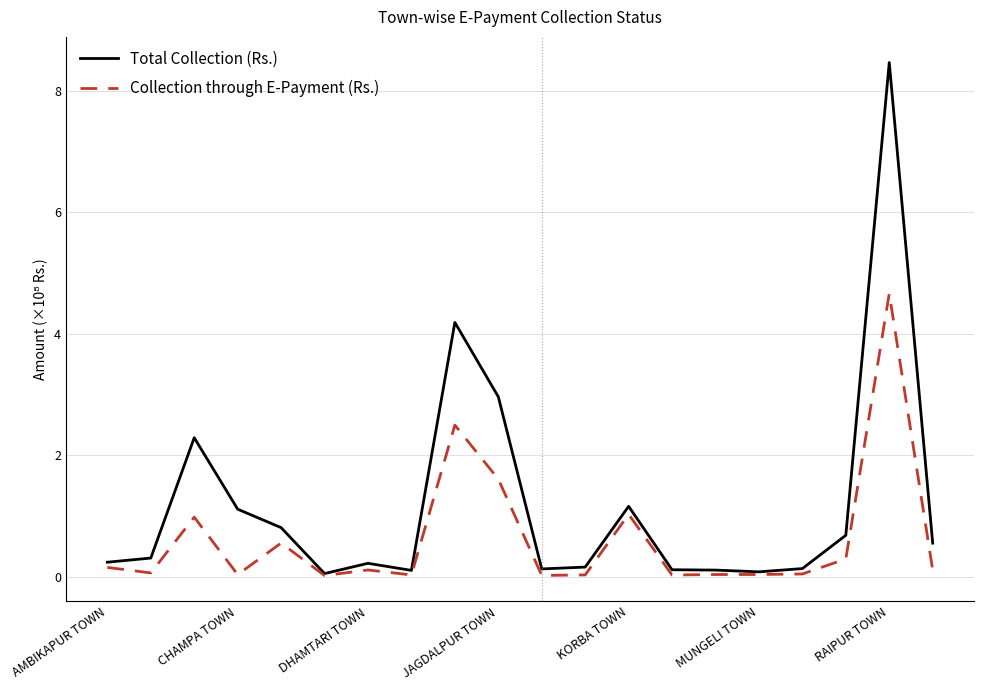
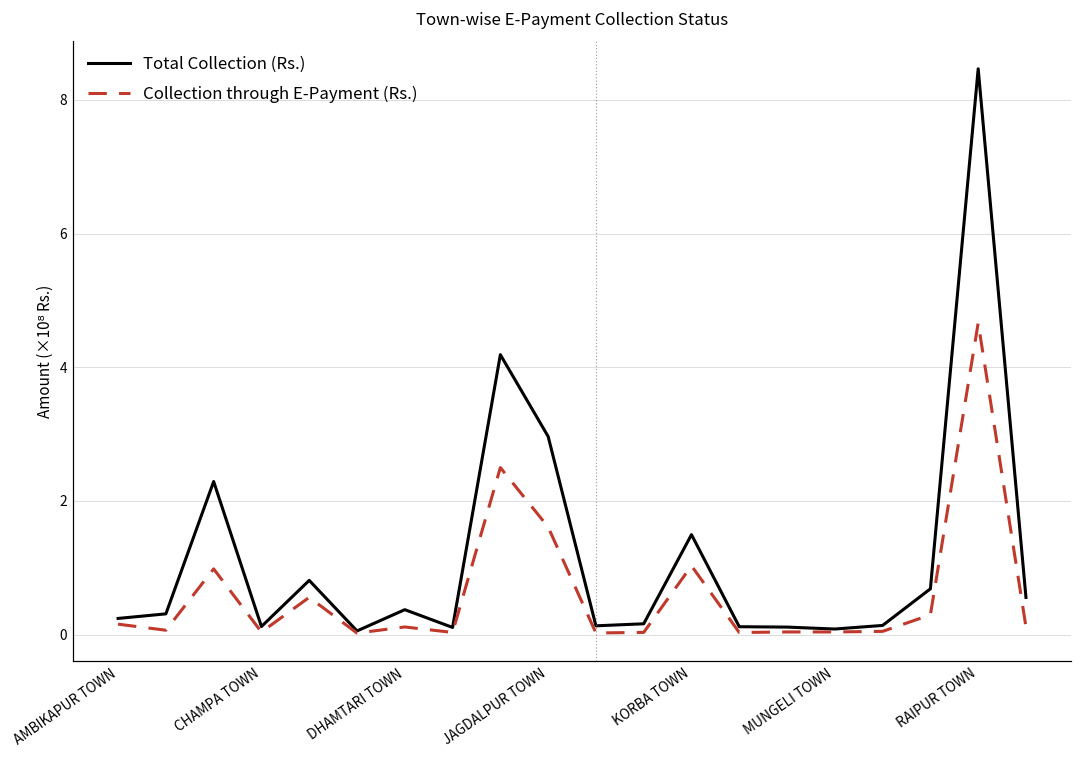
Total Collection (Rs.), CHAMPA TOWN: 1.1 -> 0.1
Total Collection (Rs.), DHAMTARI TOWN: 0.2 -> 0.4
Total Collection (Rs.), KORBA TOWN: 1.2 -> 1.5
